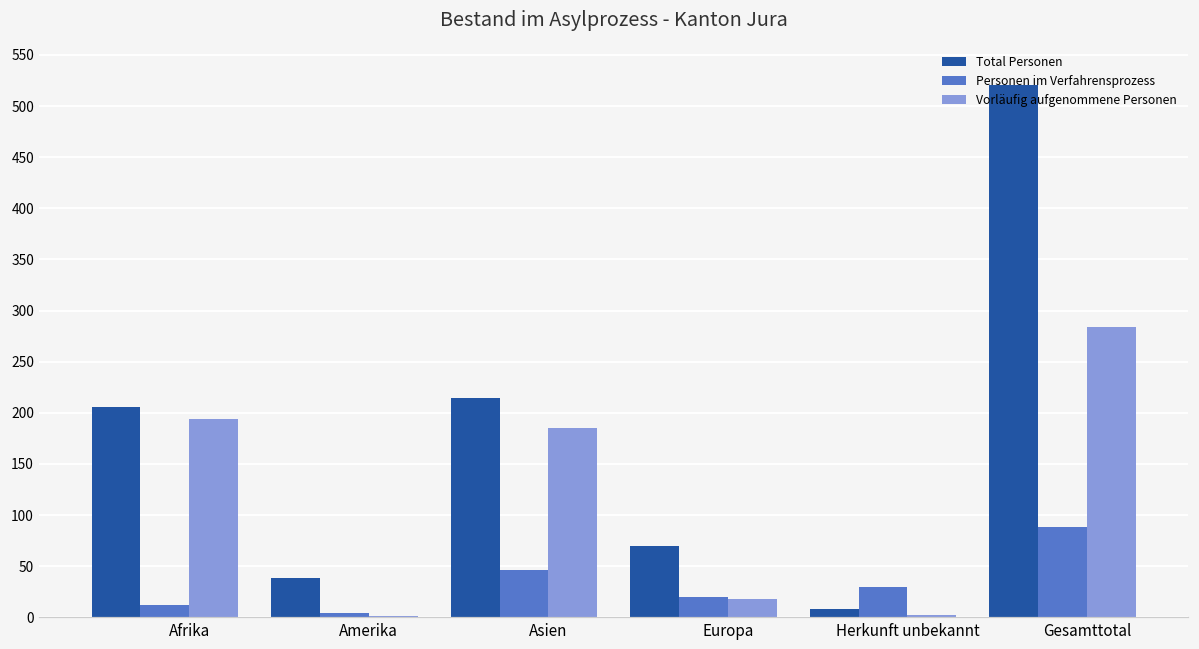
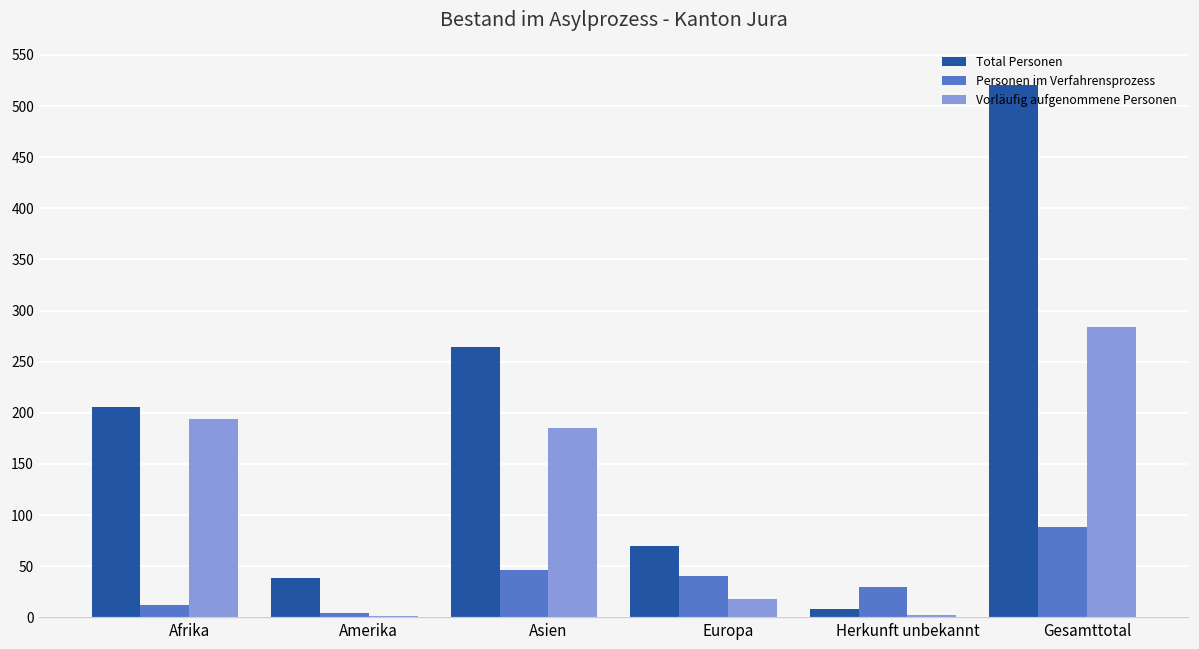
Total Personen, Asien: 210 -> 260
Personen im Verfahrensprozess, Europa: 20 -> 40
